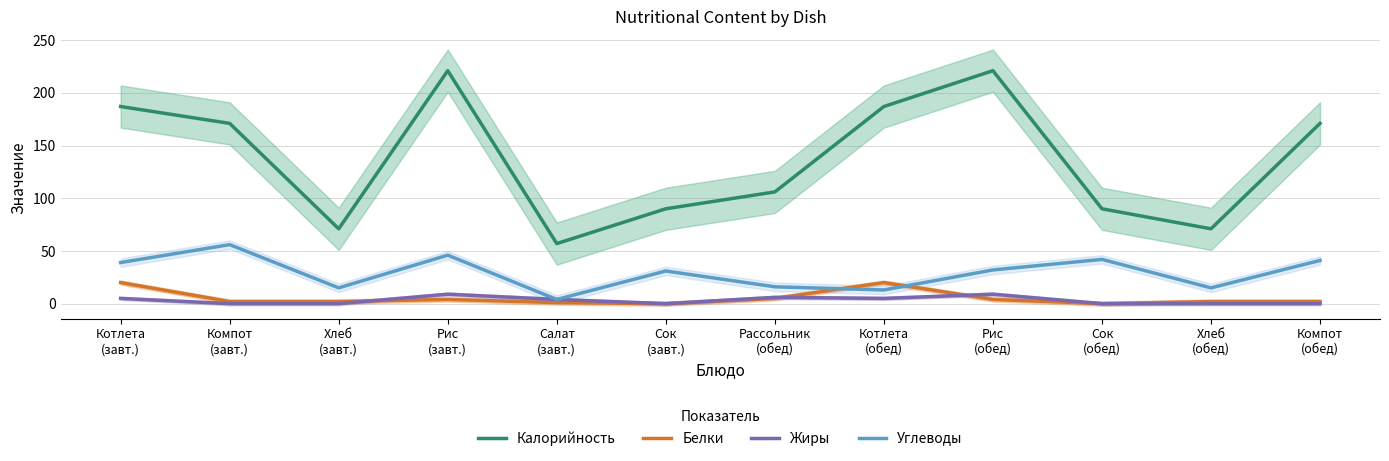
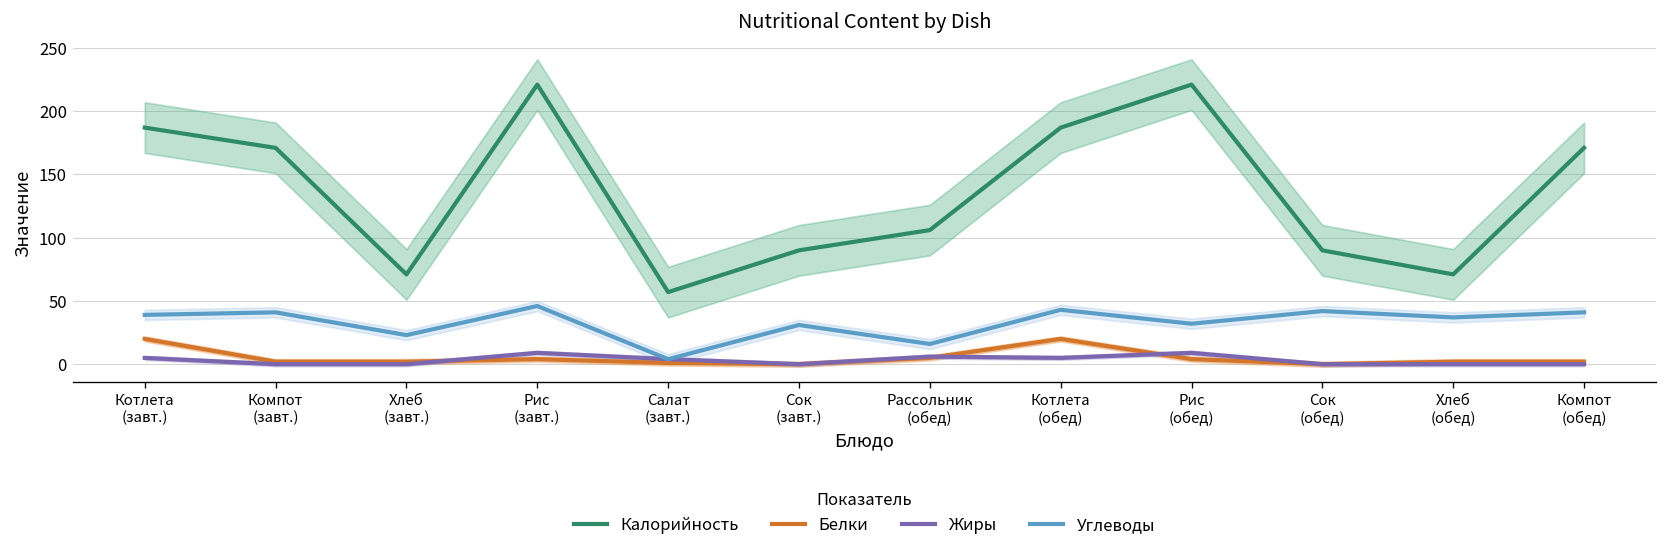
Углеводы, Компот (завт.): 56 -> 41
Углеводы, Хлеб (завт.): 15 -> 23
Углеводы, Котлета (обед): 13 -> 43
Углеводы, Хлеб (обед): 15 -> 37
